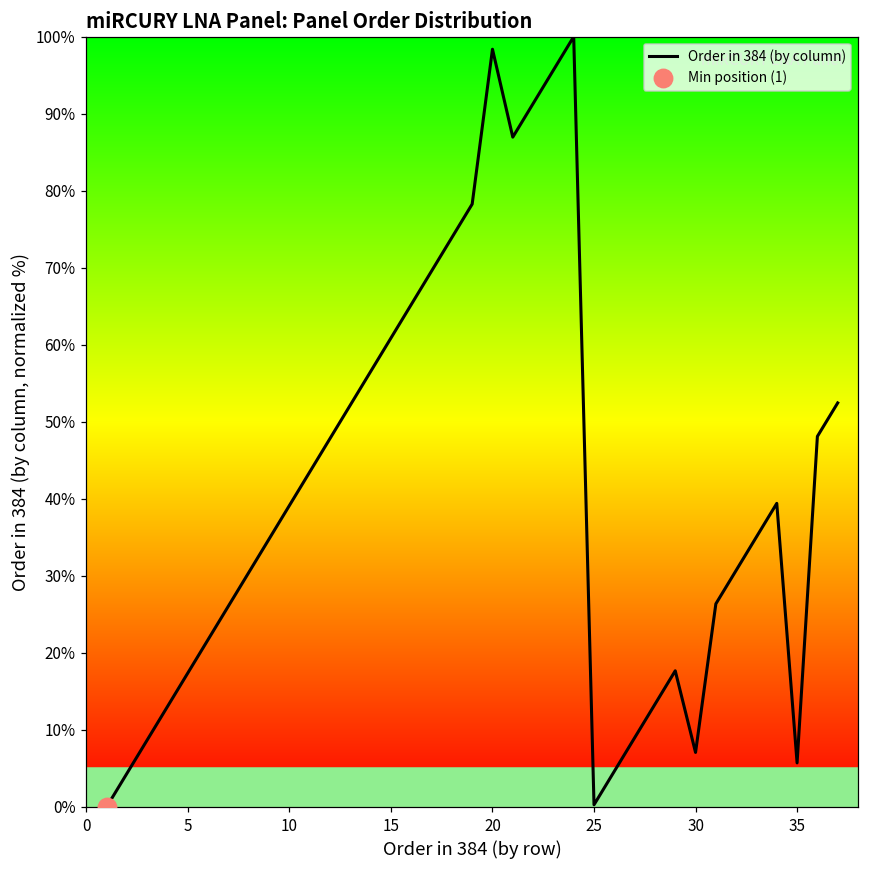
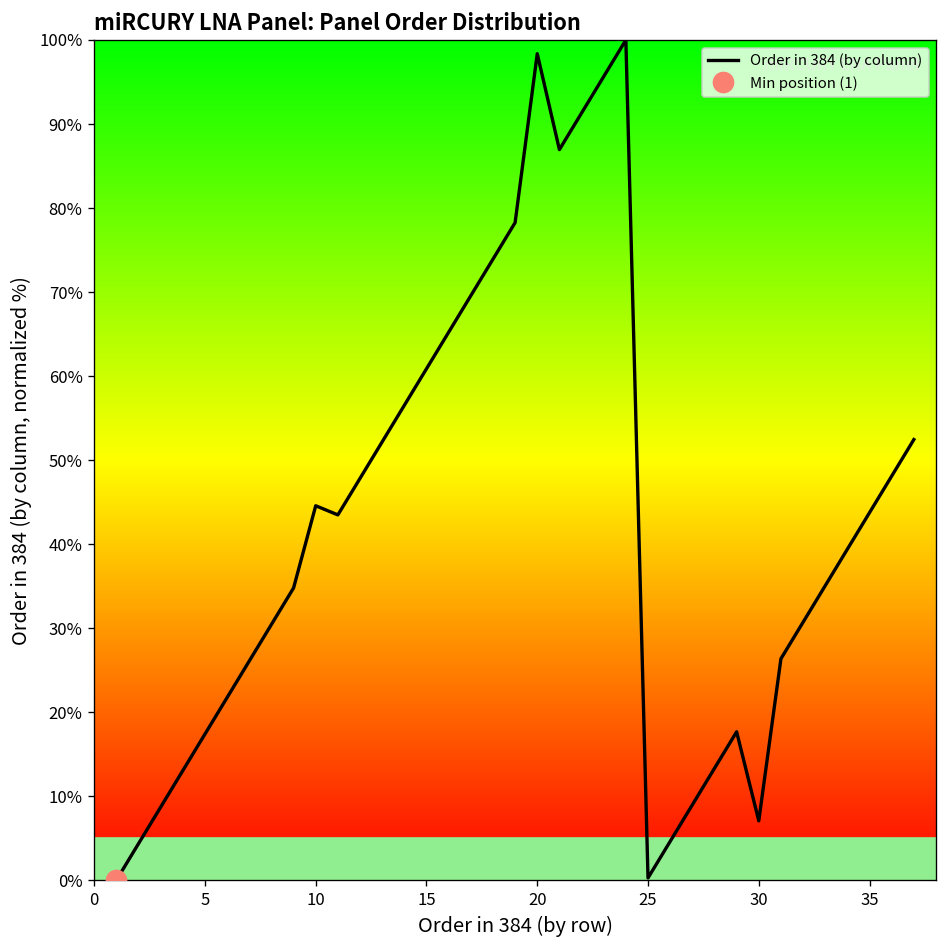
Order in 384 (by column), 10: 39% -> 45%
Order in 384 (by column), 35: 6% -> 44%
